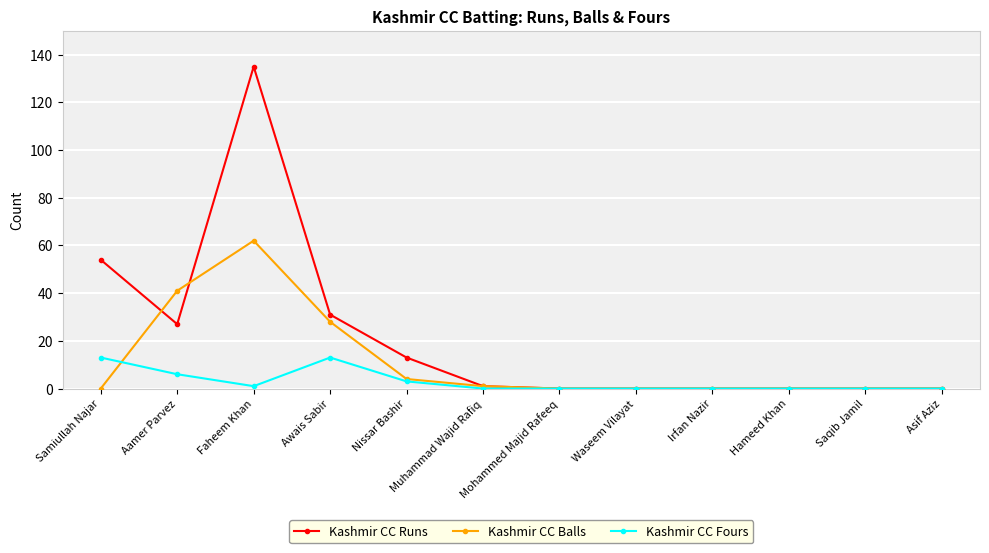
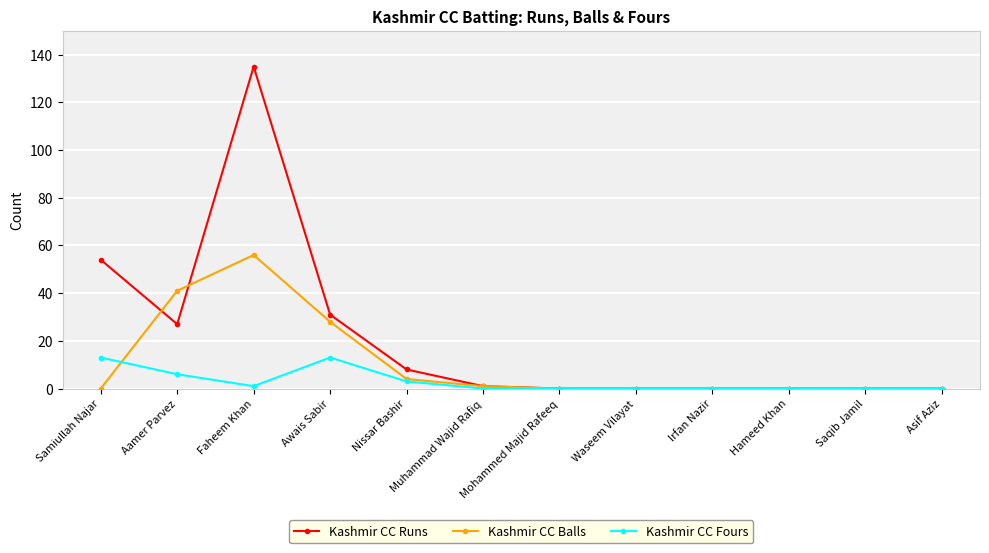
Kashmir CC Balls, Faheem Khan: 62 -> 56
Kashmir CC Runs, Nissar Bashir: 13 -> 8
